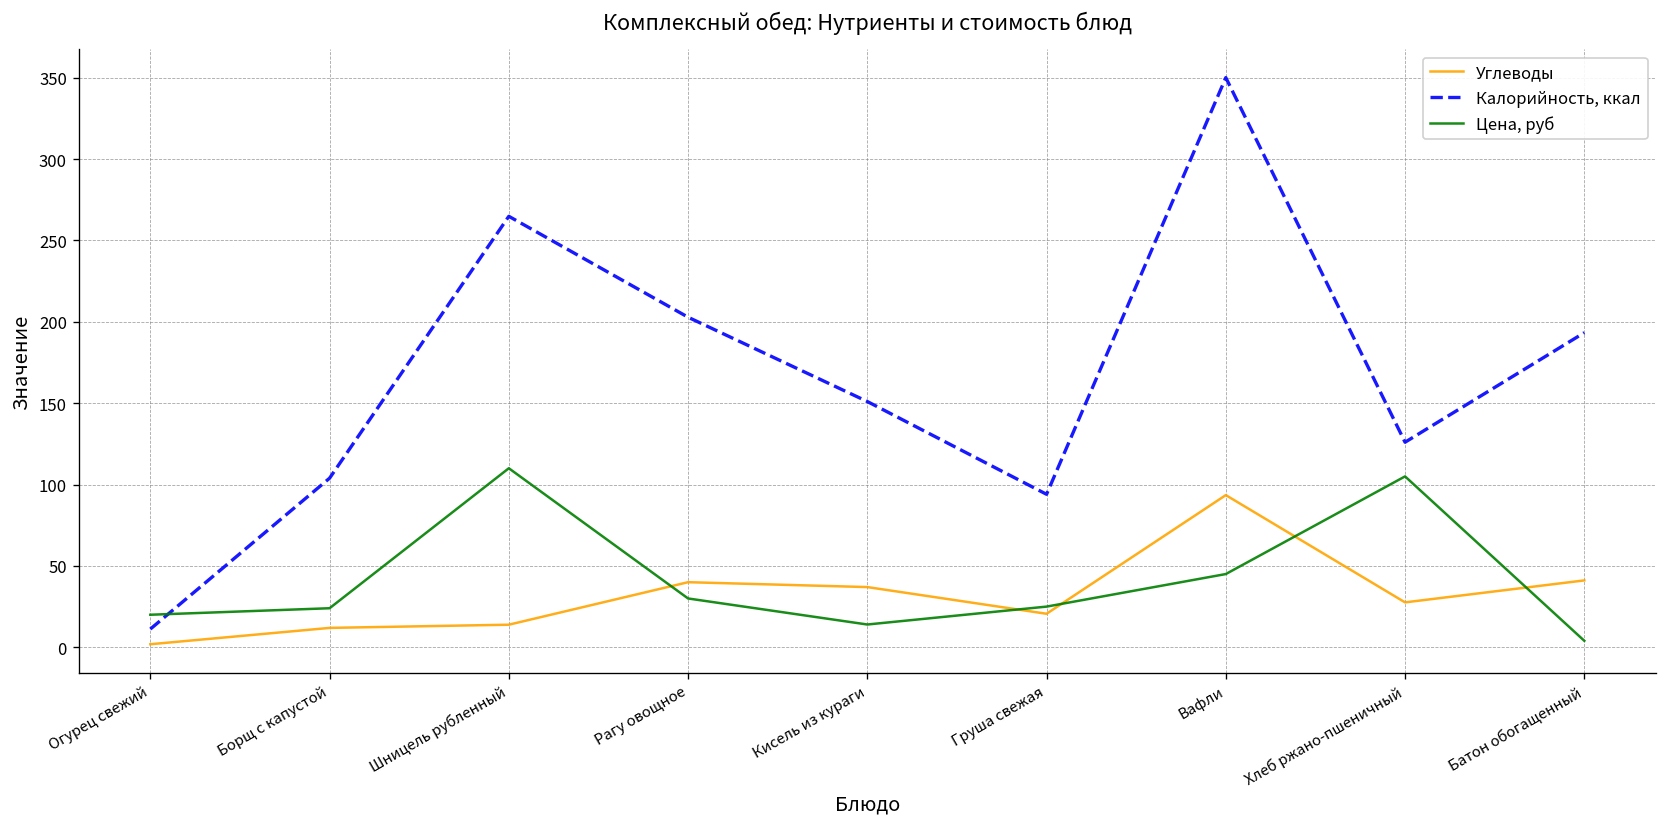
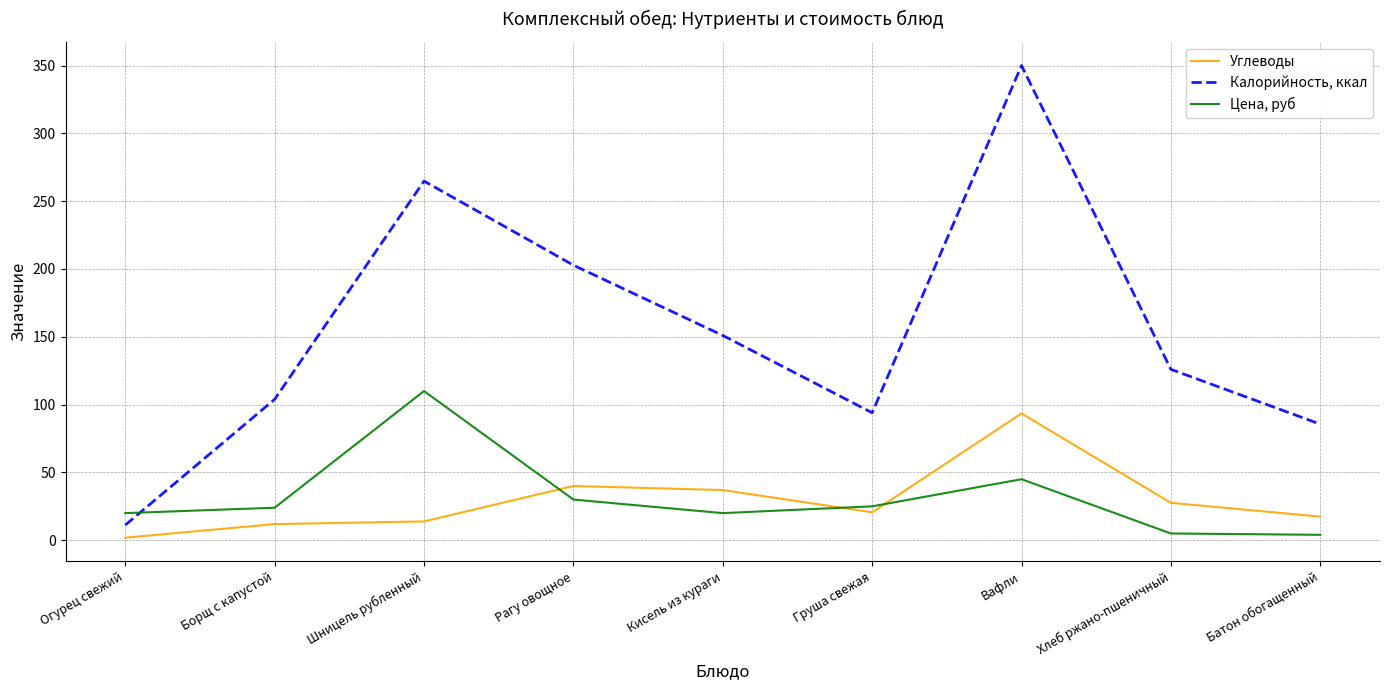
Цена, руб, Кисель из кураги: 14 -> 20
Цена, руб, Хлеб ржано-пшеничный: 105 -> 5
Углеводы, Батон обогащенный: 41 -> 17
Калорийность, ккал, Батон обогащенный: 193 -> 86
